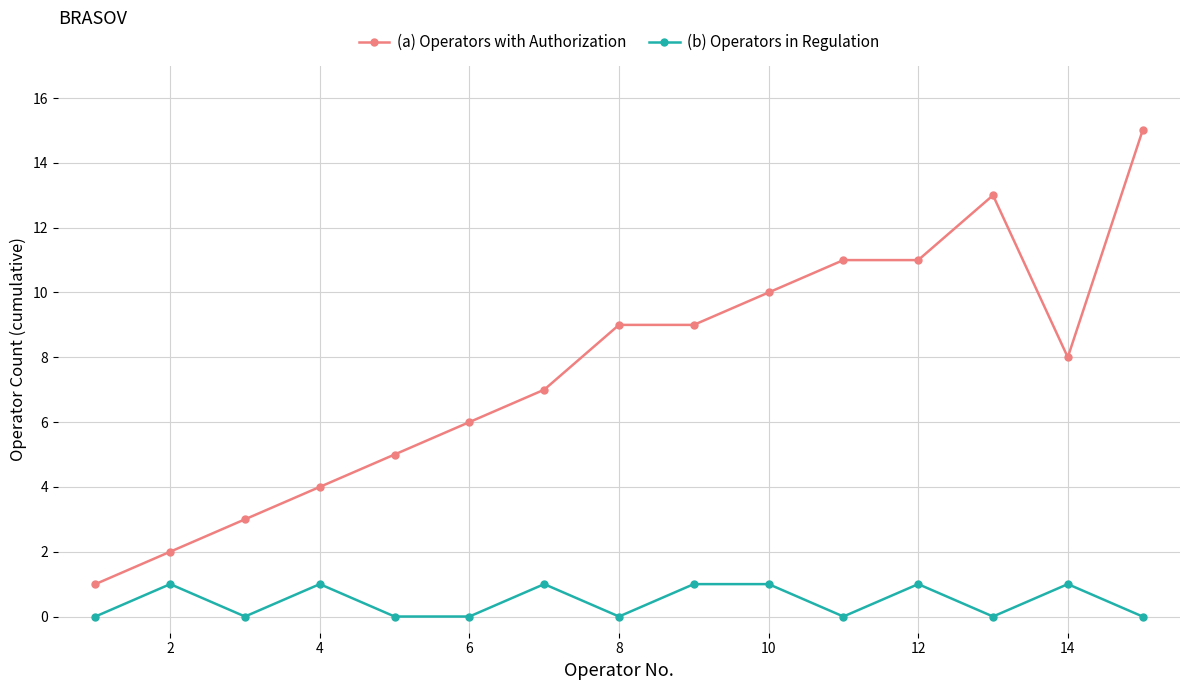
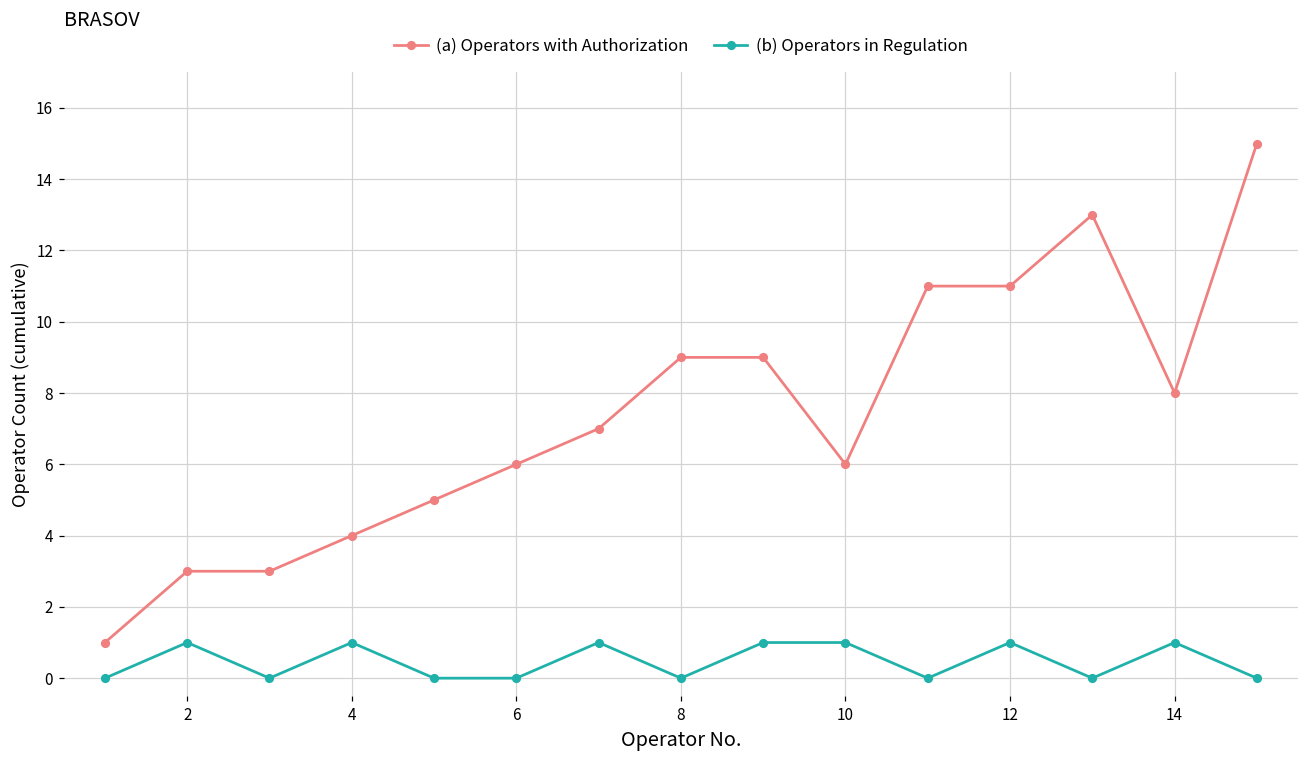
(a) Operators with Authorization, 2: 2 -> 3
(a) Operators with Authorization, 10: 10 -> 6
